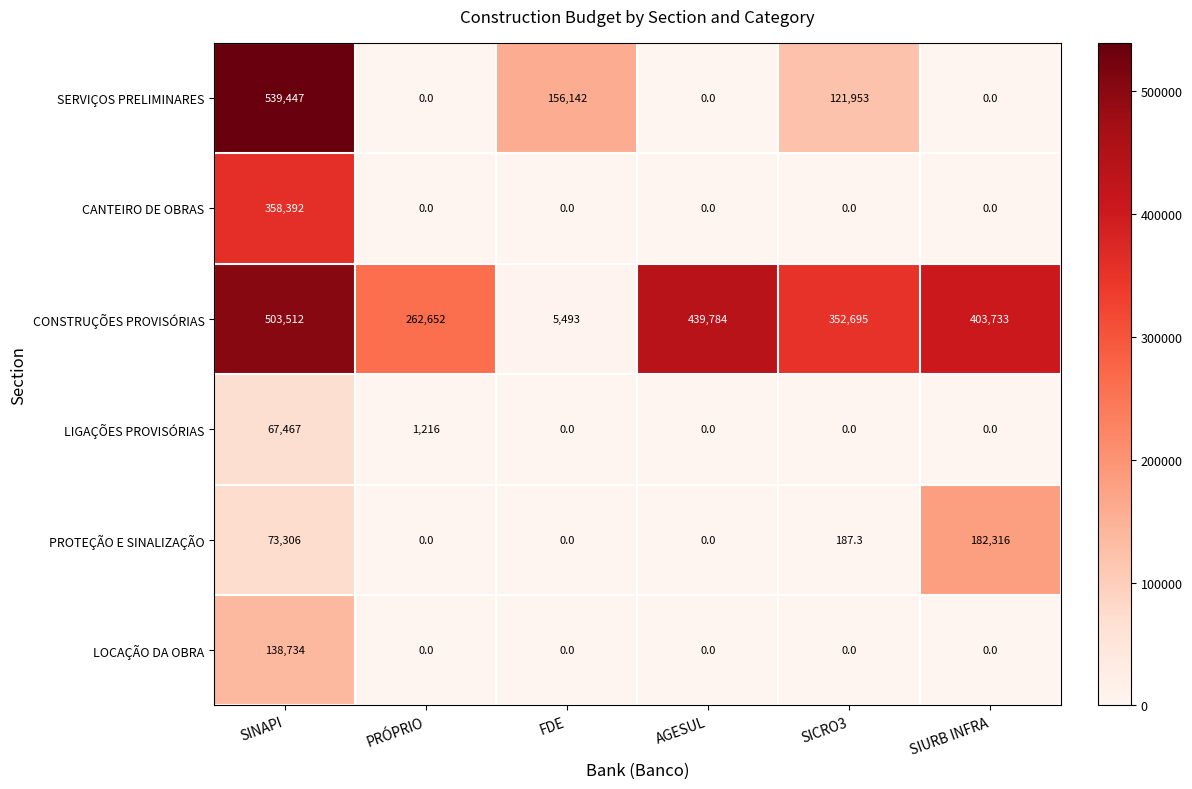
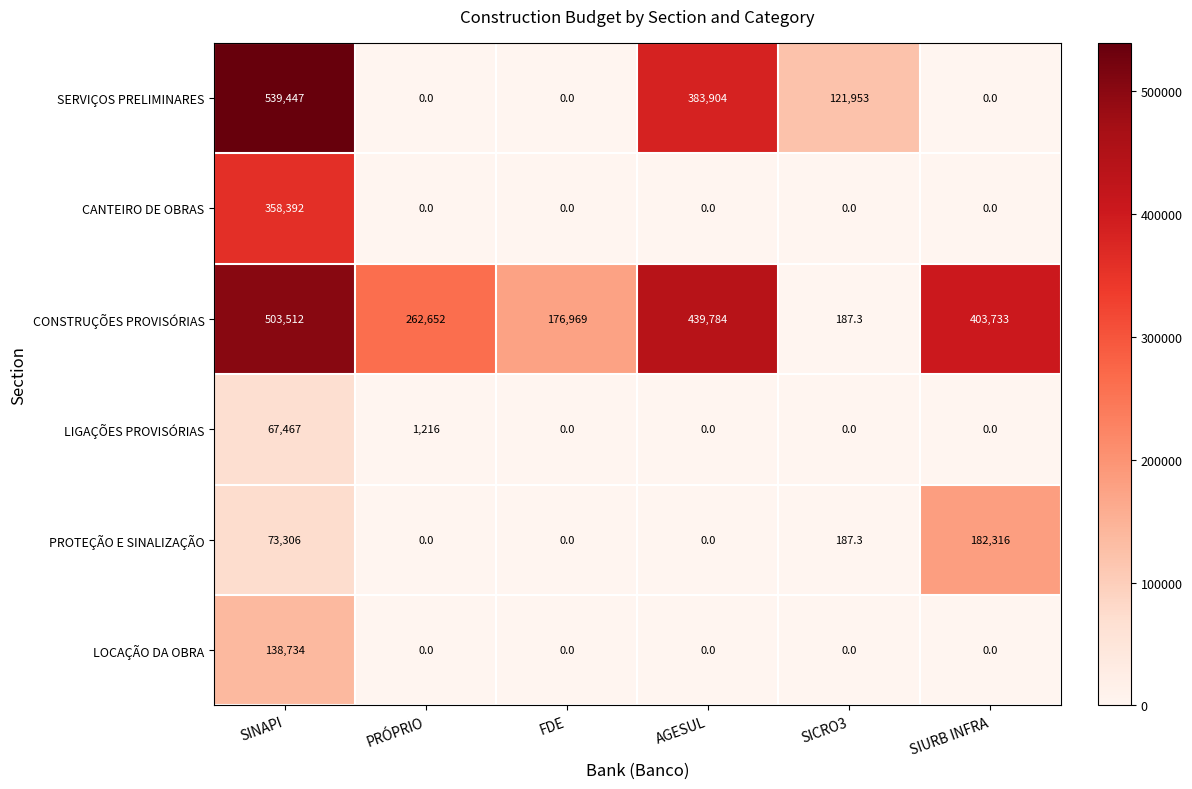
SERVIÇOS PRELIMINARES, FDE: 156,142 -> 0.0
SERVIÇOS PRELIMINARES, AGESUL: 0.0 -> 383,904
CONSTRUÇÕES PROVISÓRIAS, FDE: 5,493 -> 176,969
CONSTRUÇÕES PROVISÓRIAS, SICRO3: 352,695 -> 187.3
